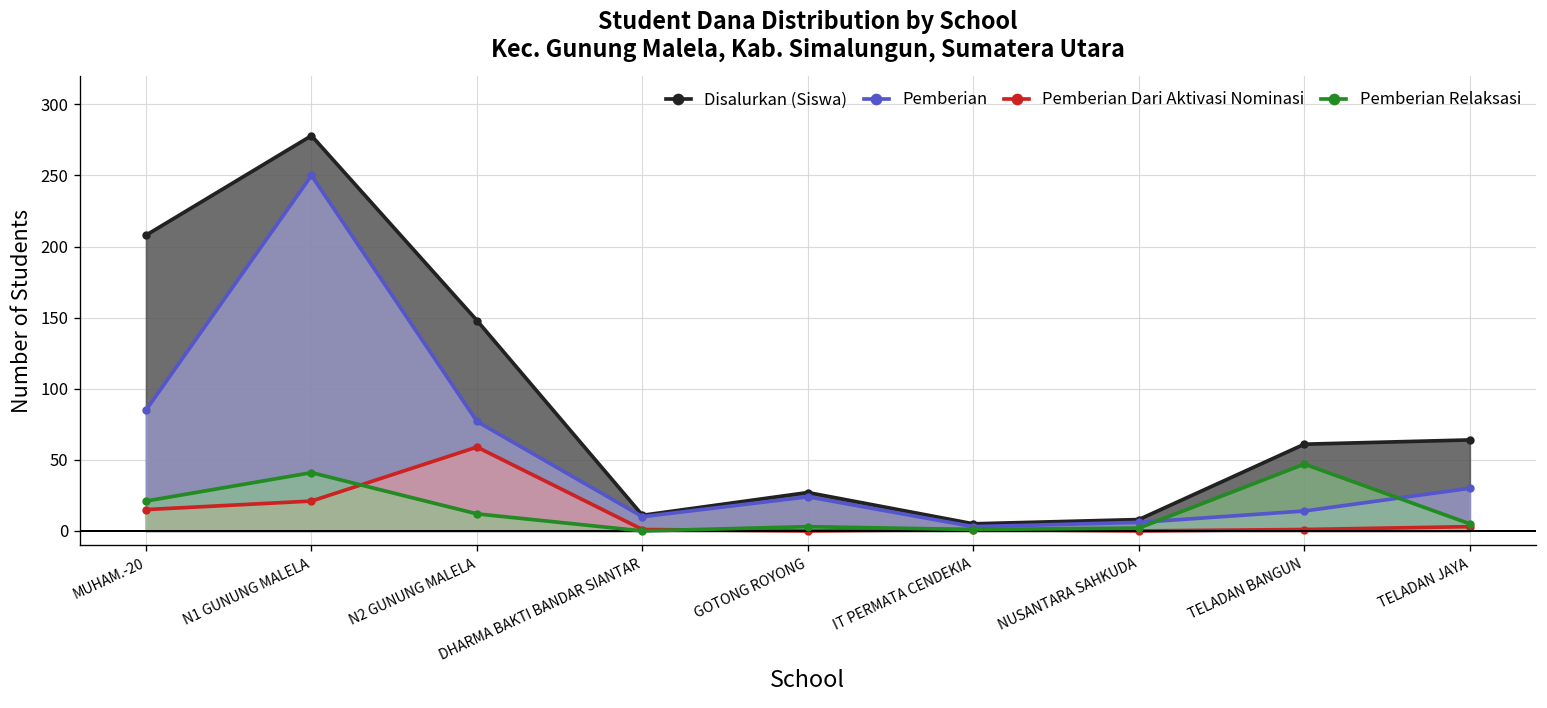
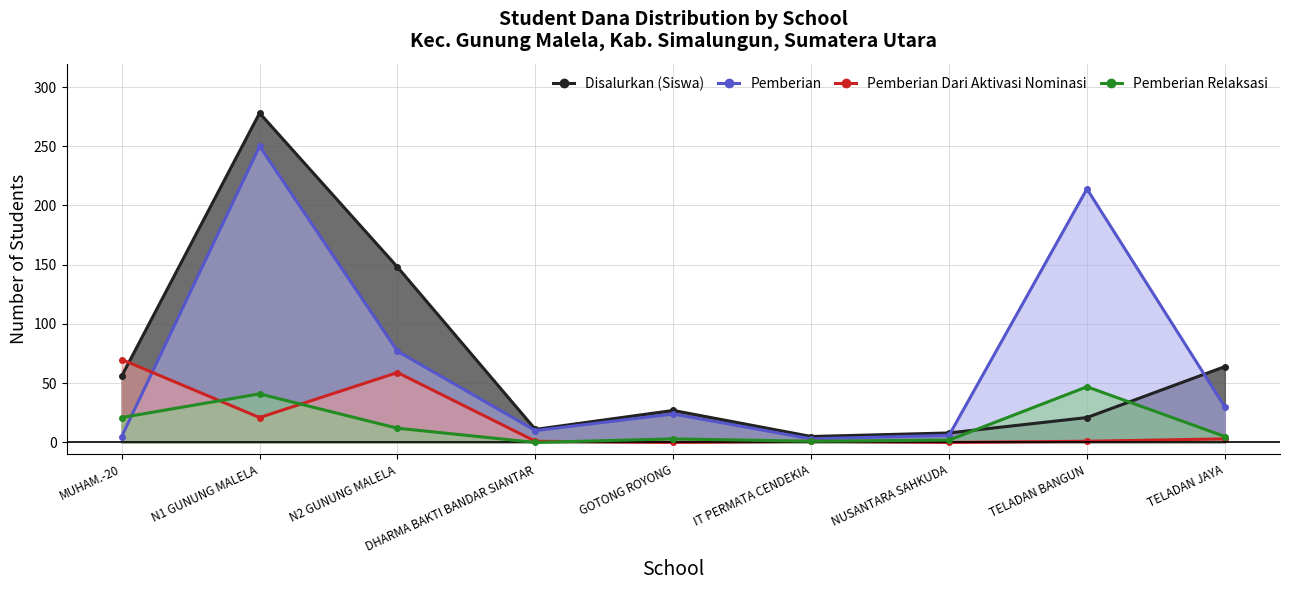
Disalurkan (Siswa), MUHAM.-20: 208 -> 56
Pemberian, MUHAM.-20: 85 -> 5
Pemberian Dari Aktivasi Nominasi, MUHAM.-20: 15 -> 70
Disalurkan (Siswa), TELADAN BANGUN: 61 -> 21
Pemberian, TELADAN BANGUN: 14 -> 214
